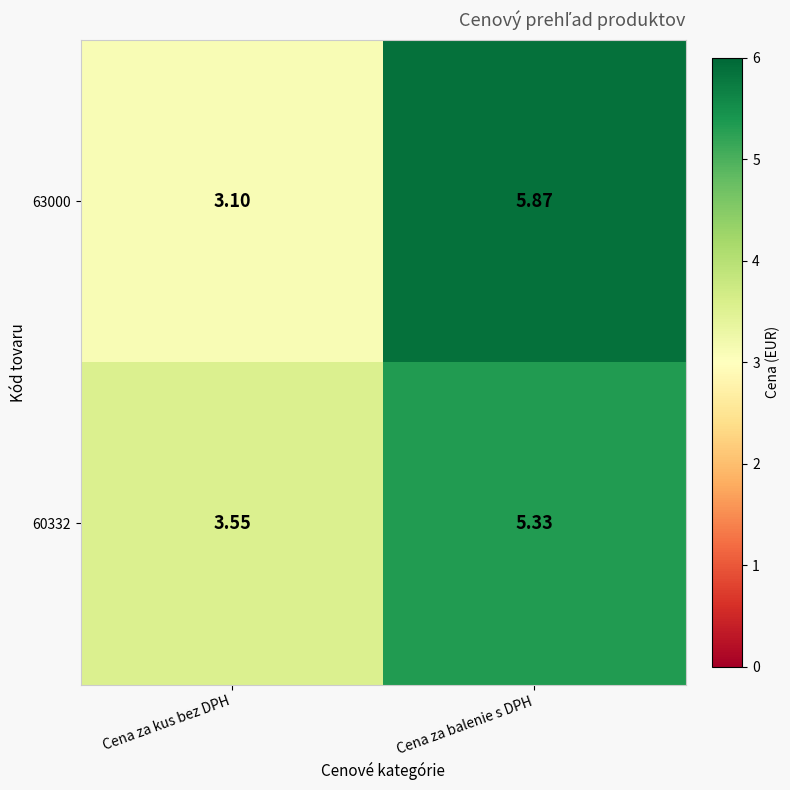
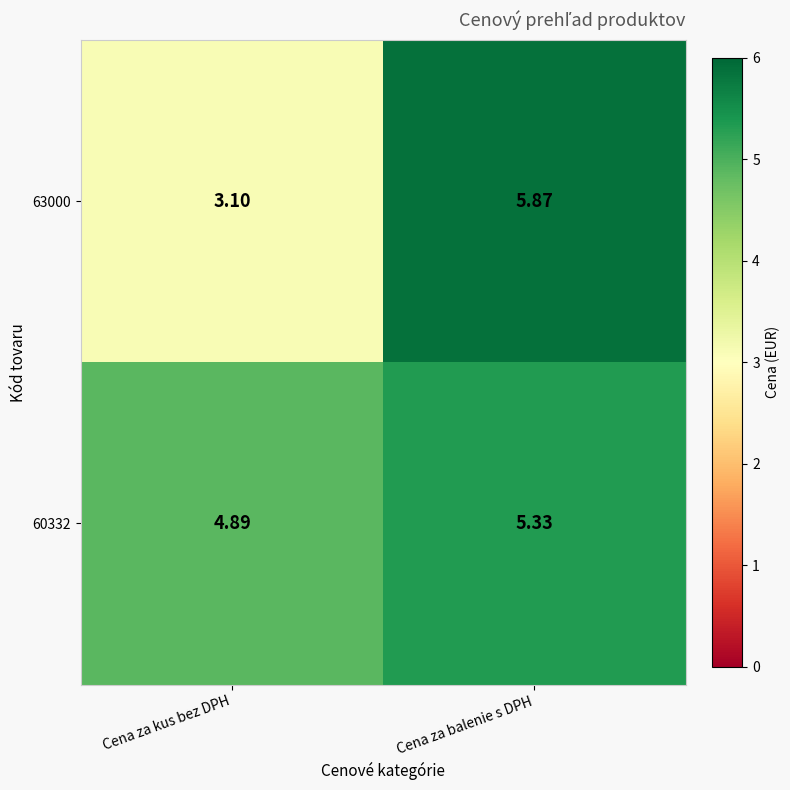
60332, Cena za kus bez DPH: 3.55 -> 4.89
